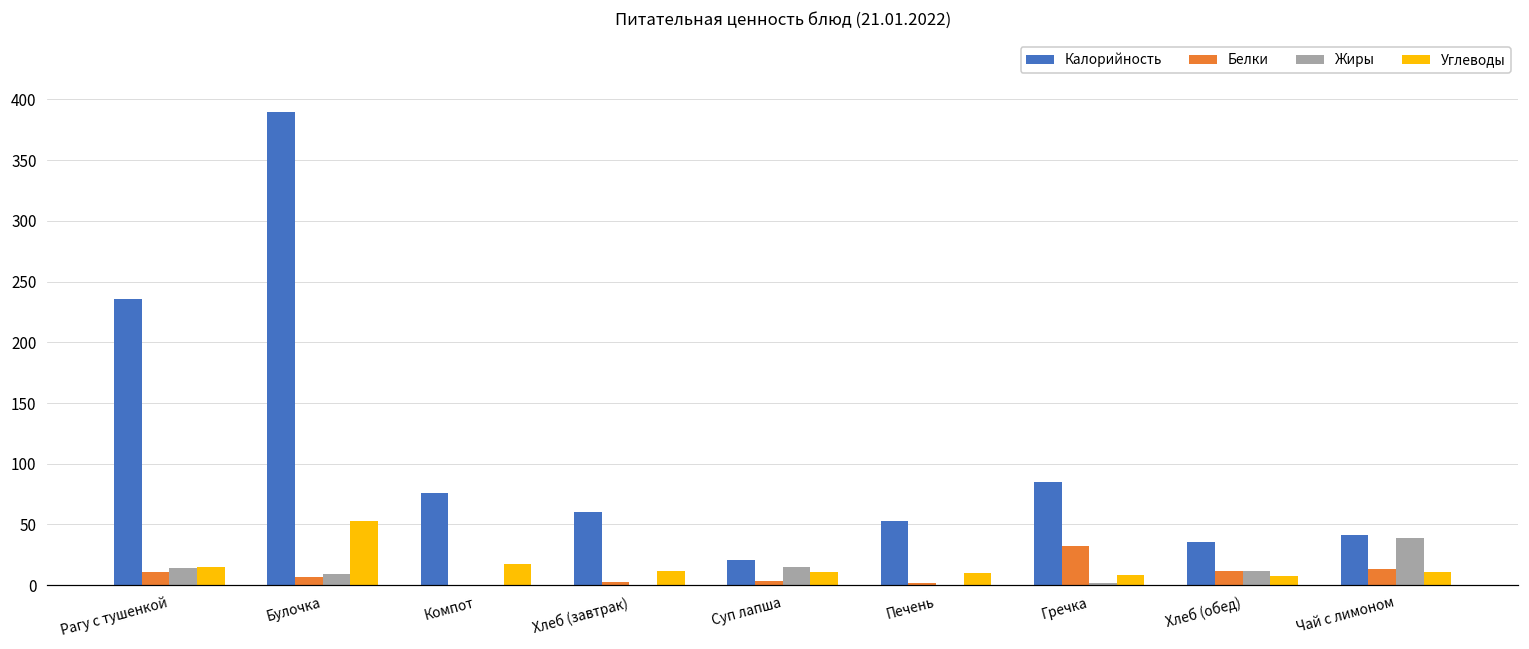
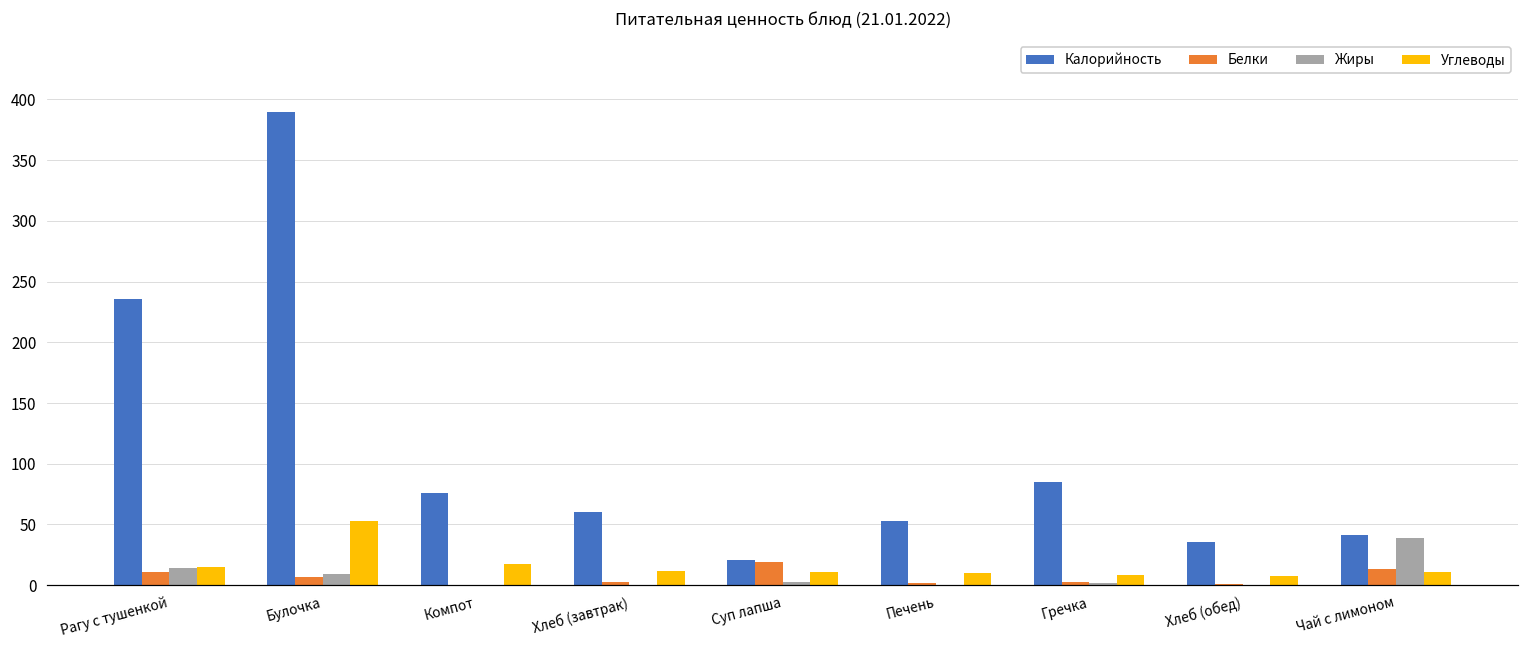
Белки, Суп лапша: 3 -> 19
Жиры, Суп лапша: 15 -> 3
Белки, Гречка: 32 -> 2
Белки, Хлеб (обед): 11 -> 1
Жиры, Хлеб (обед): 11 -> 0
